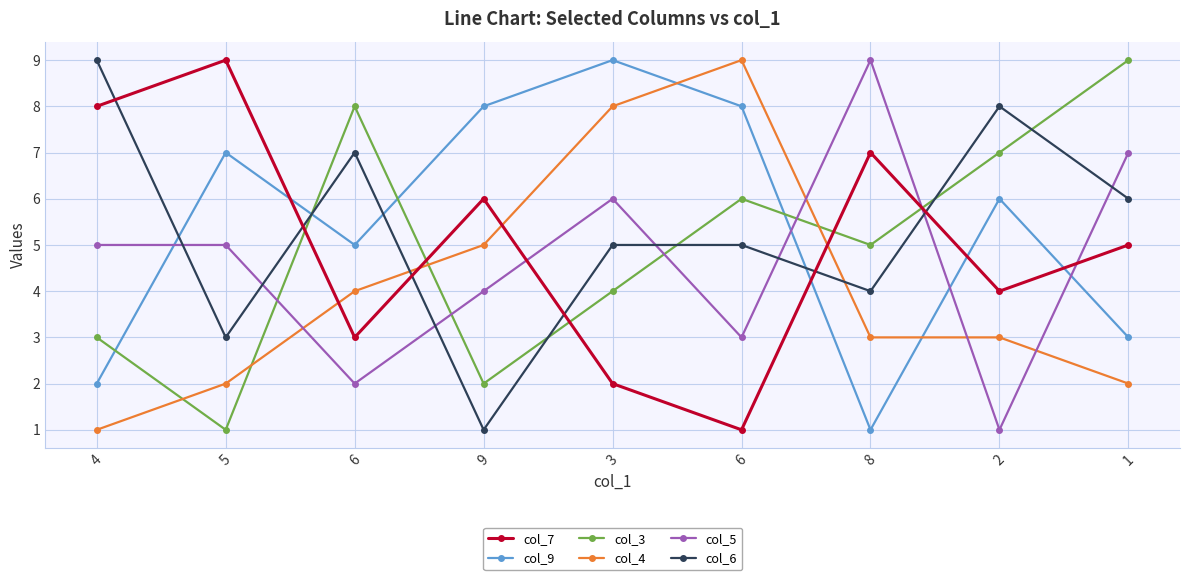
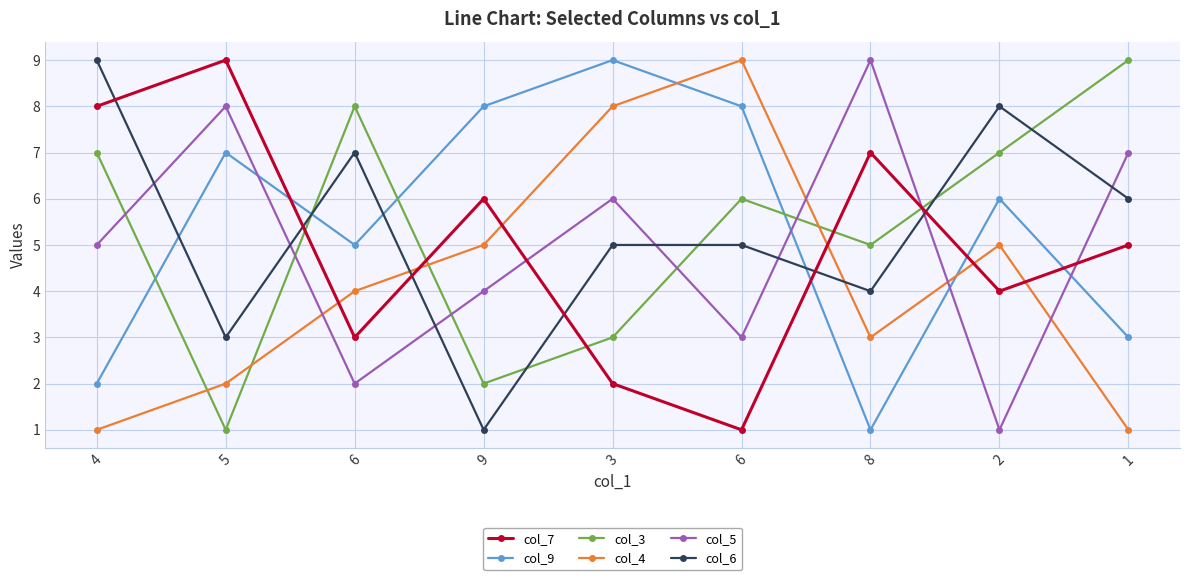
col_3, 4: 3 -> 7
col_5, 5: 5 -> 8
col_3, 3: 4 -> 3
col_4, 2: 3 -> 5
col_4, 1: 2 -> 1
